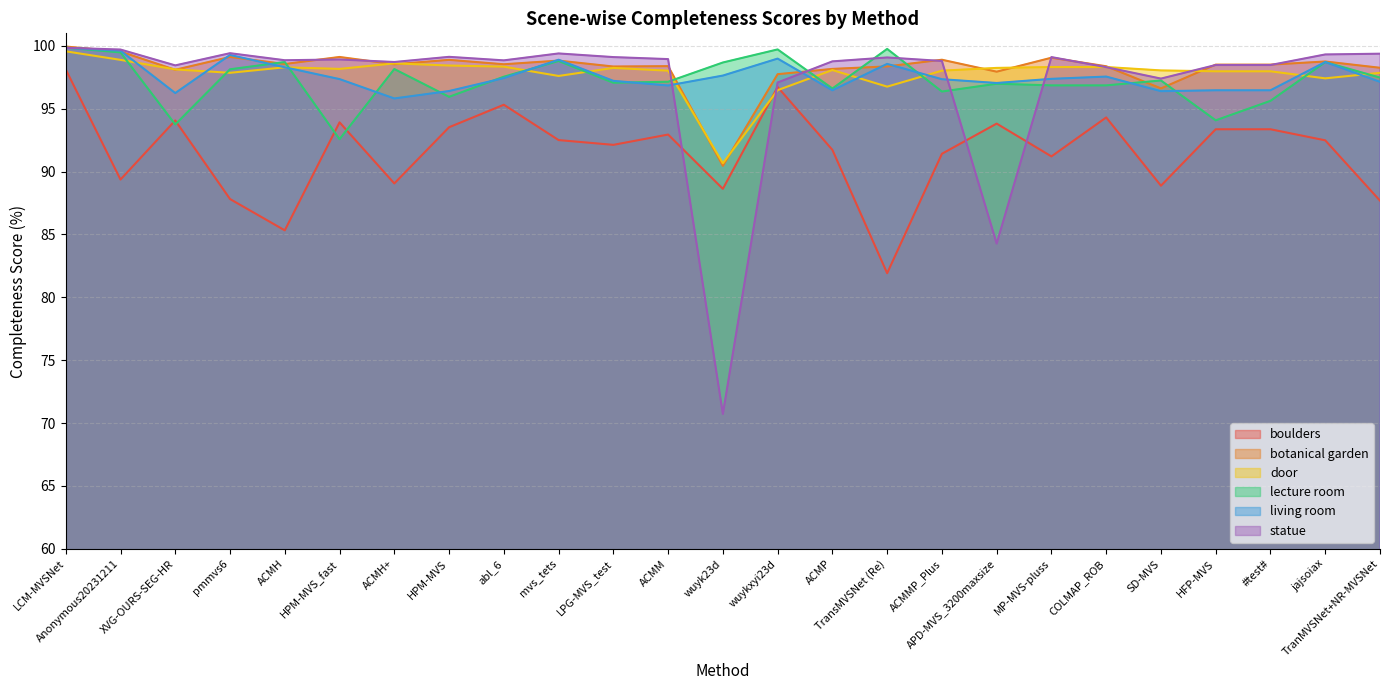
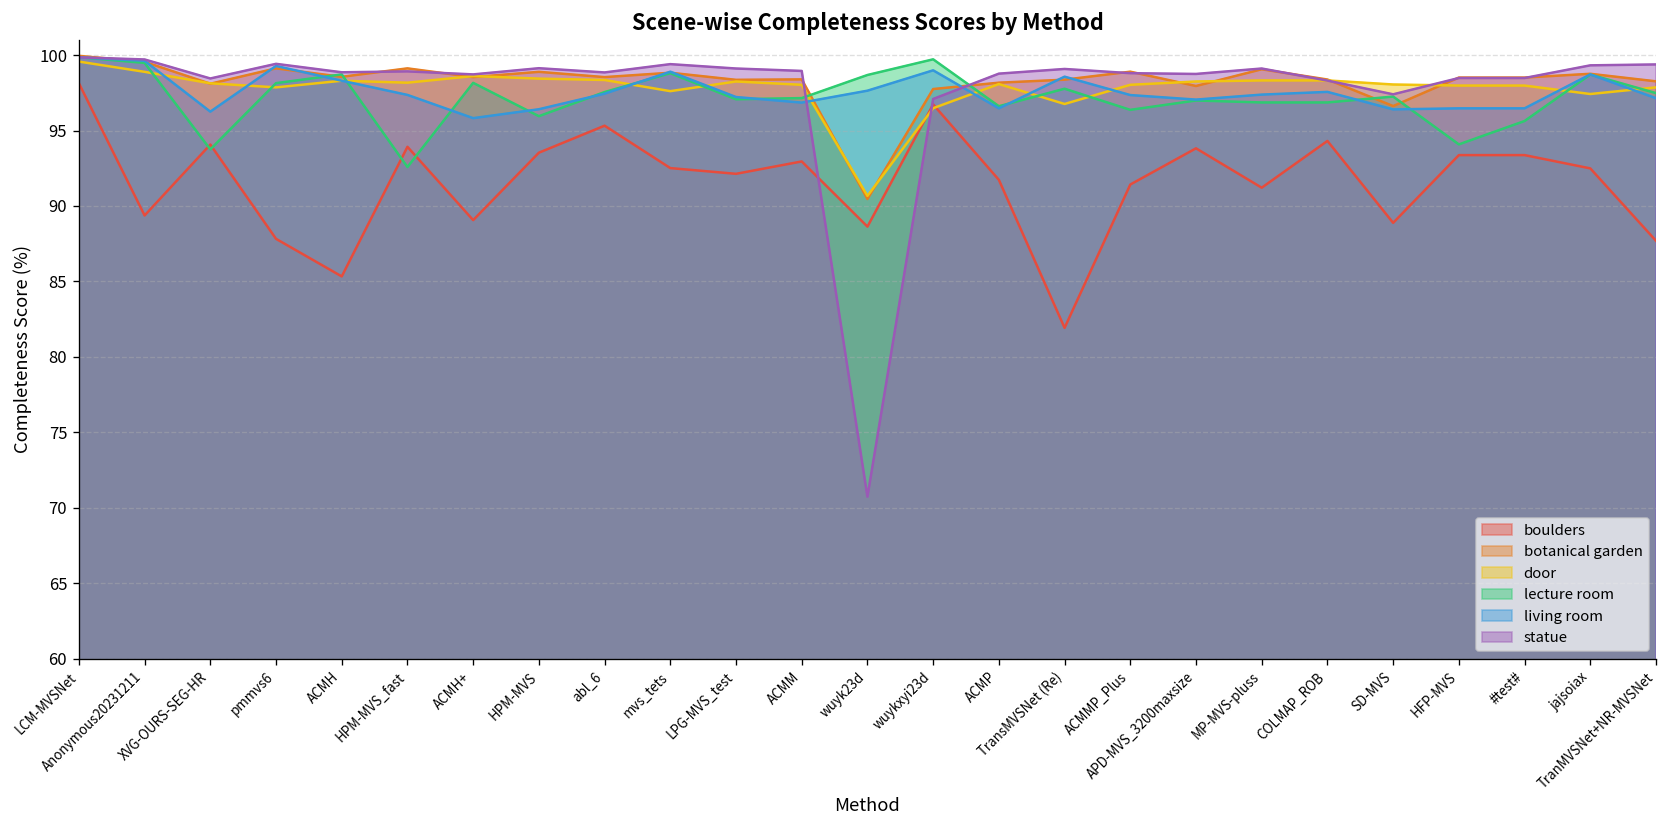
lecture room, TransMVSNet (Re): 99.8 -> 97.8
statue, APD-MVS_3200maxsize: 84.3 -> 98.8
